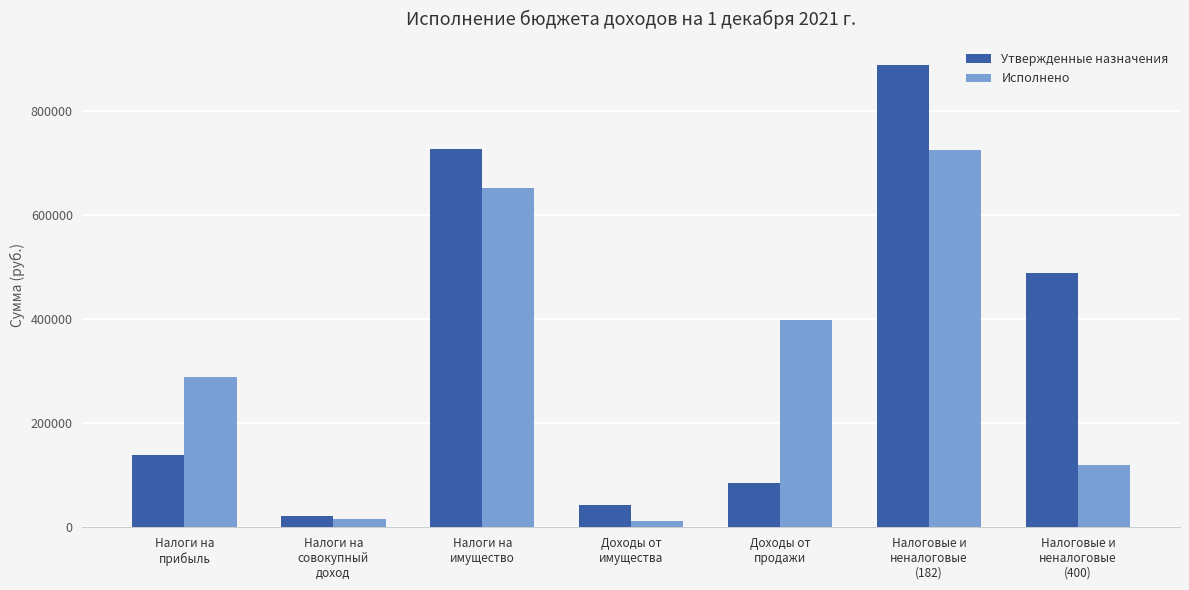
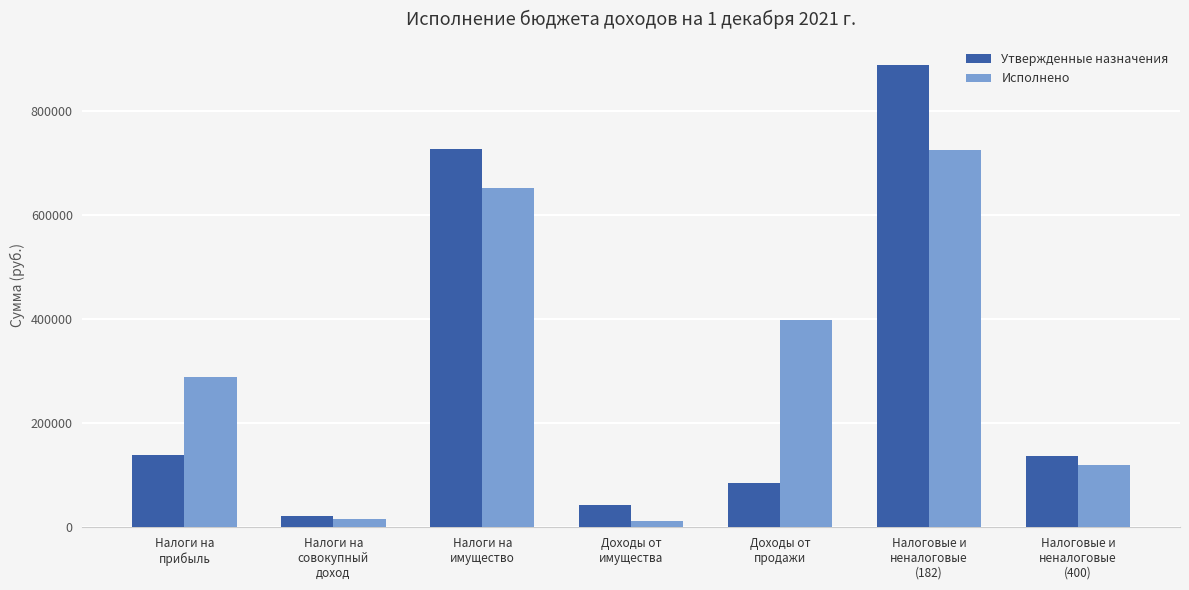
Утвержденные назначения, Налоговые и неналоговые (400): 490000 -> 140000
